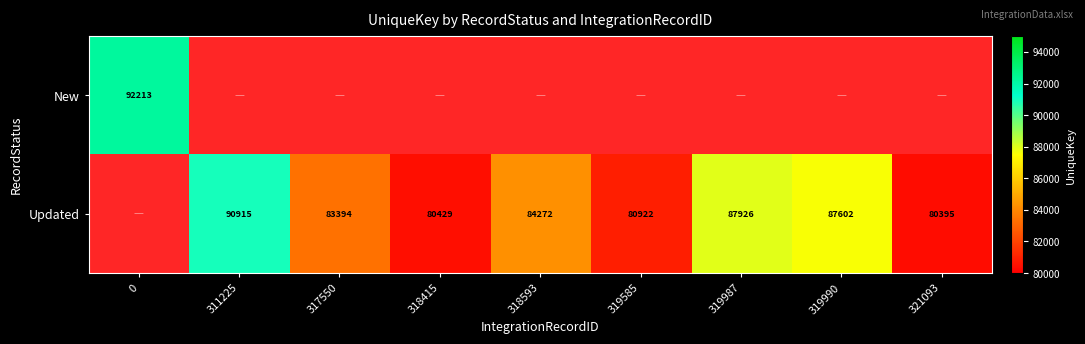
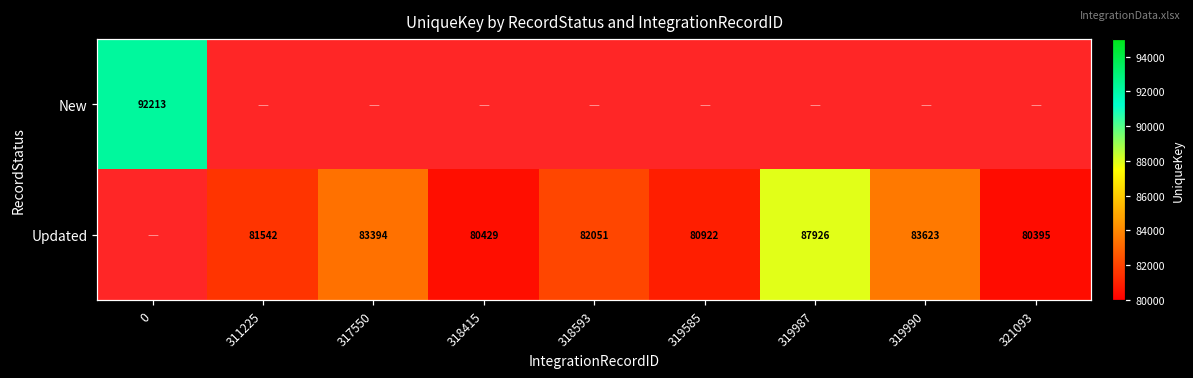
Updated, 311225: 90915 -> 81542
Updated, 318593: 84272 -> 82051
Updated, 319990: 87602 -> 83623
